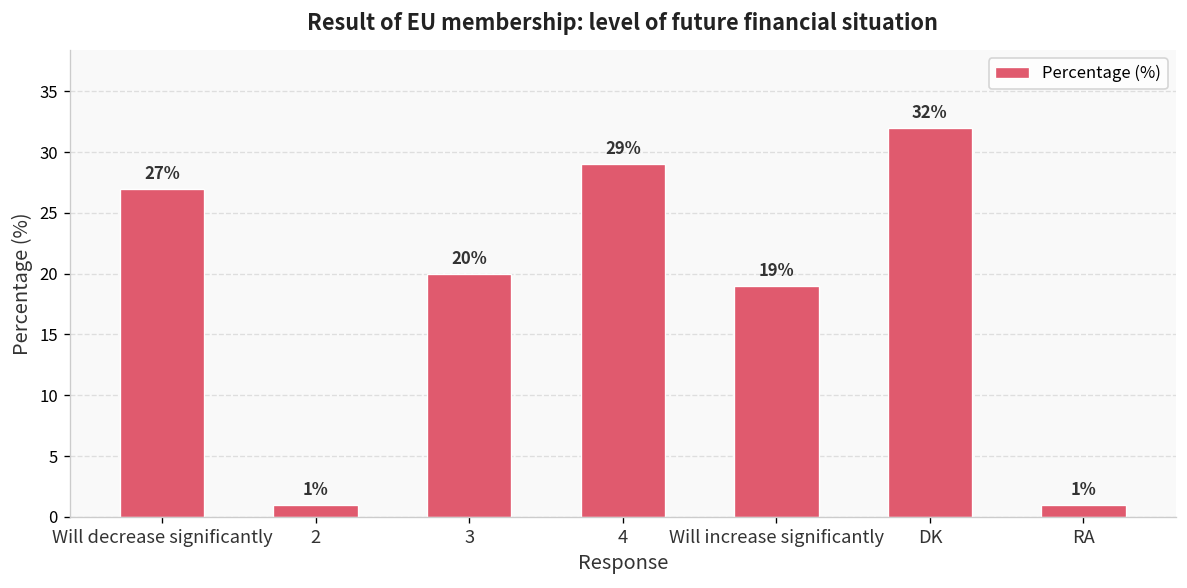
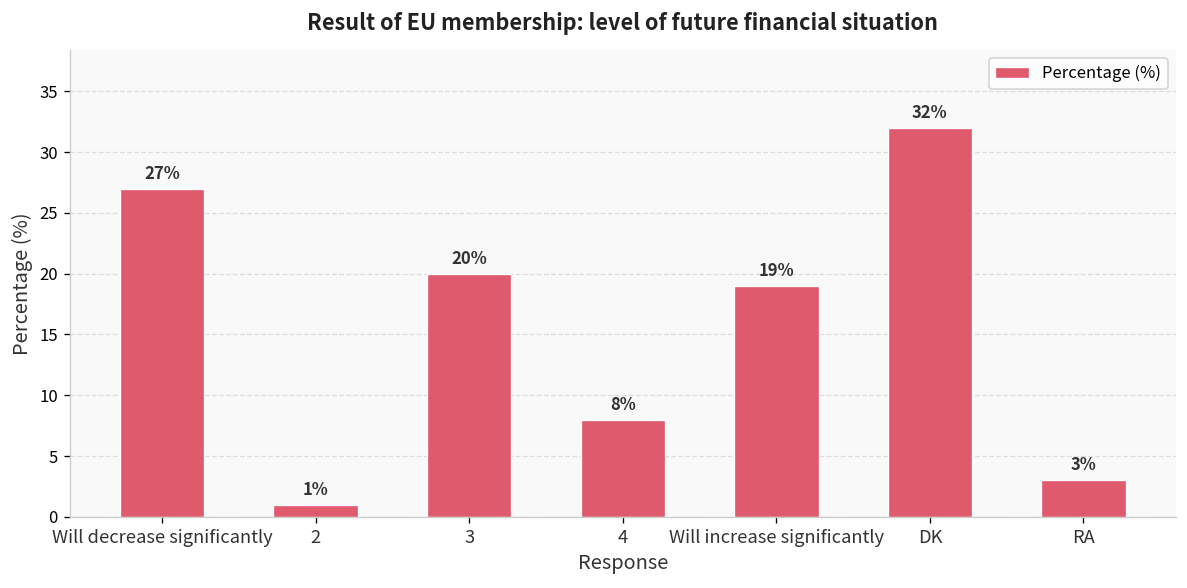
4: 29% -> 8%
RA: 1% -> 3%
